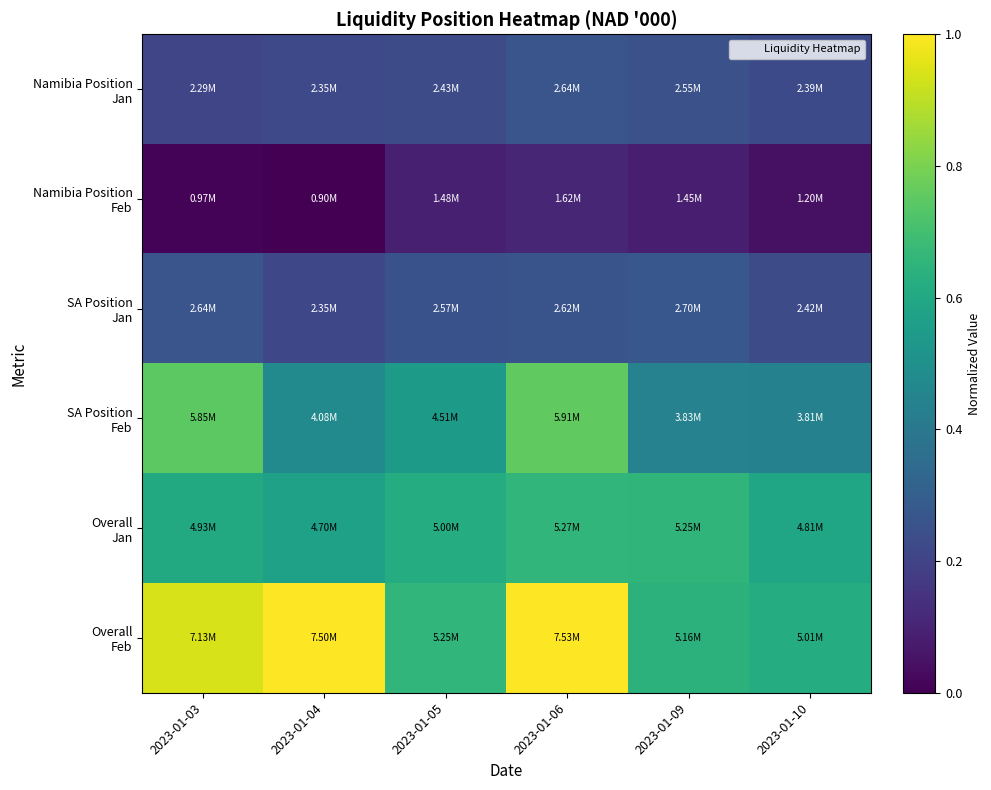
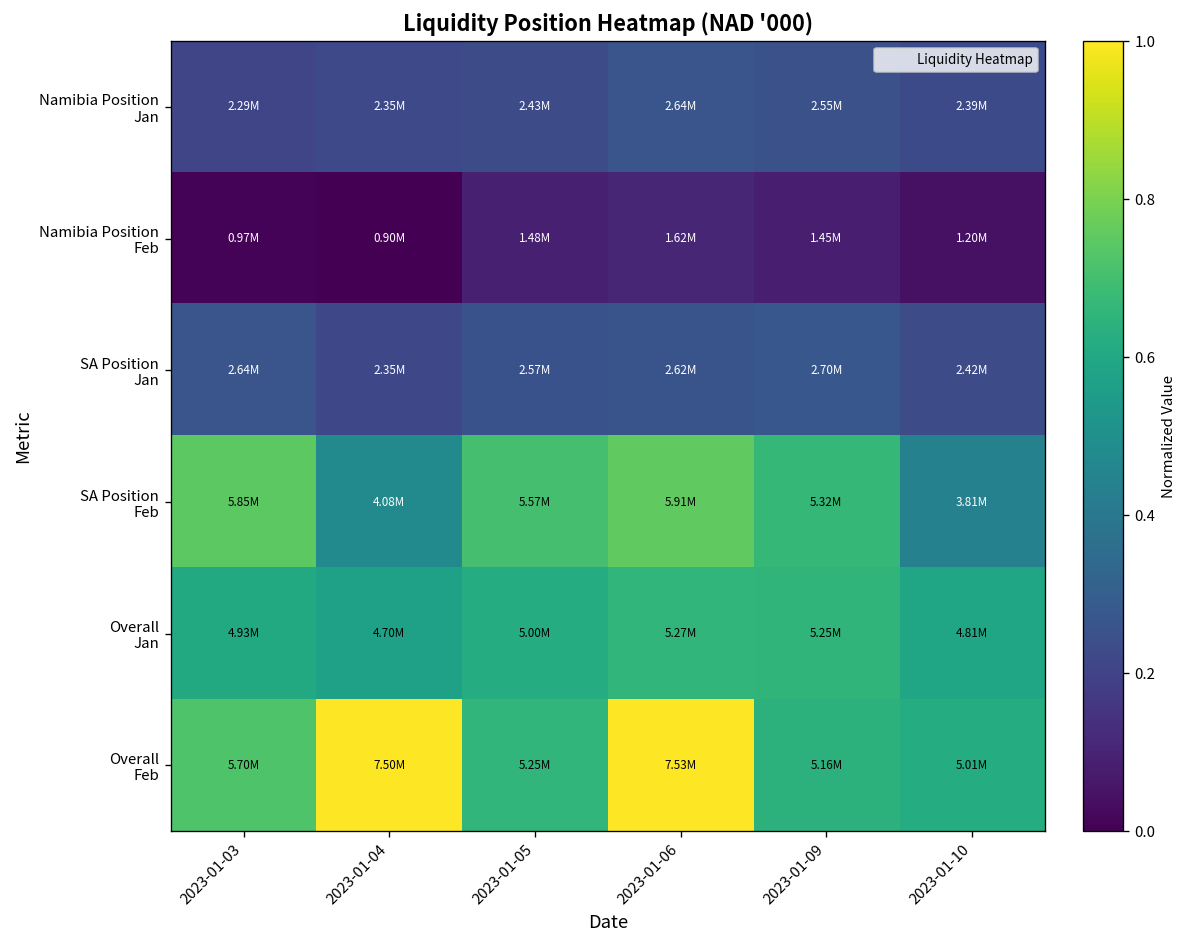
SA Position Feb, 2023-01-05: 4.51M -> 5.57M
SA Position Feb, 2023-01-09: 3.83M -> 5.32M
Overall Feb, 2023-01-03: 7.13M -> 5.70M
